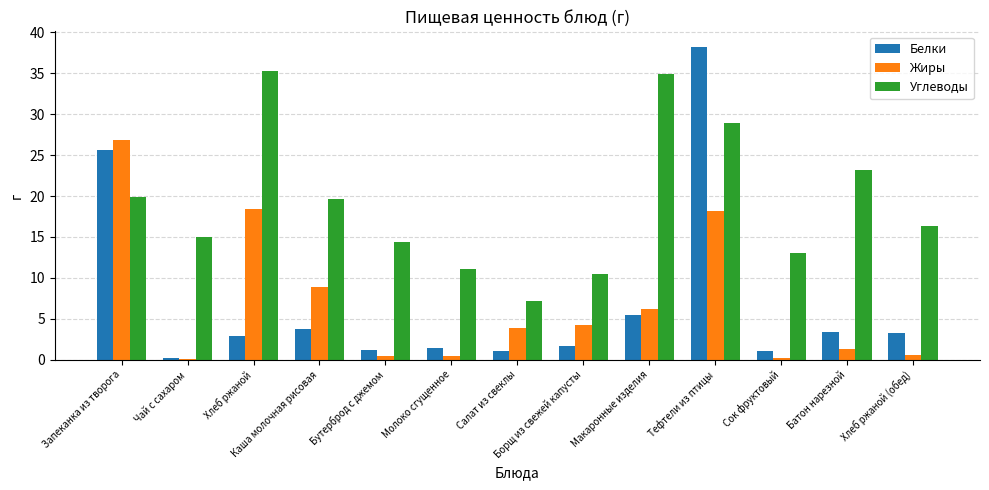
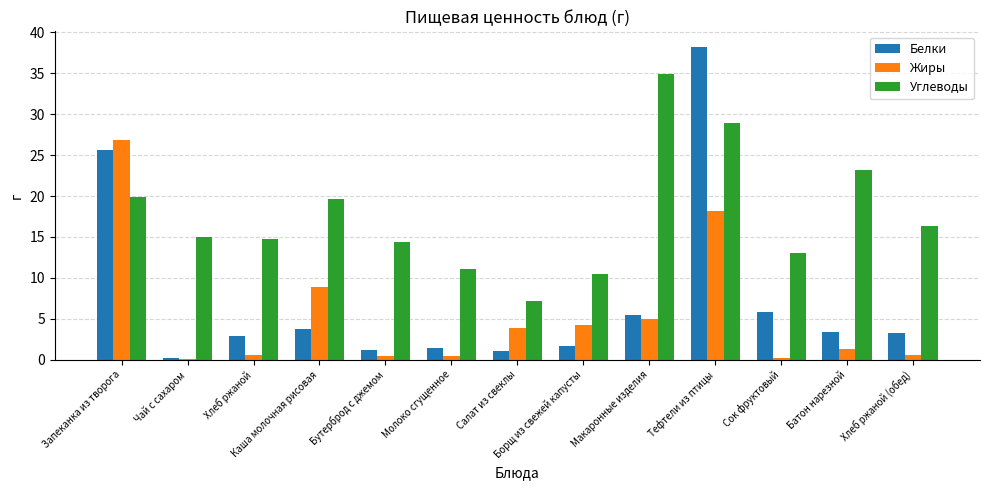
Жиры, Хлеб ржаной: 18 -> 1
Углеводы, Хлеб ржаной: 35 -> 15
Жиры, Макаронные изделия: 6 -> 5
Белки, Сок фруктовый: 1 -> 6
